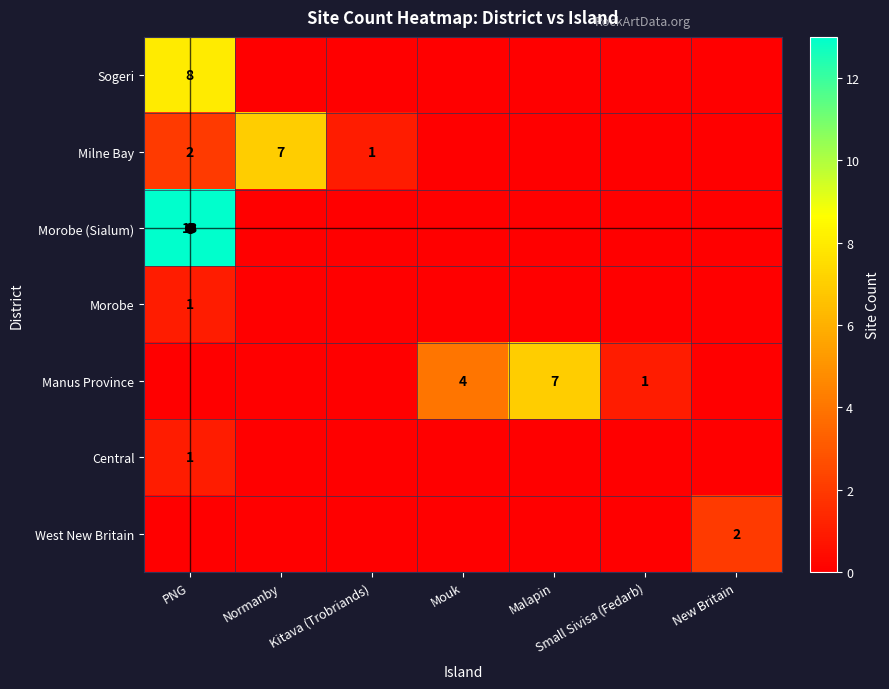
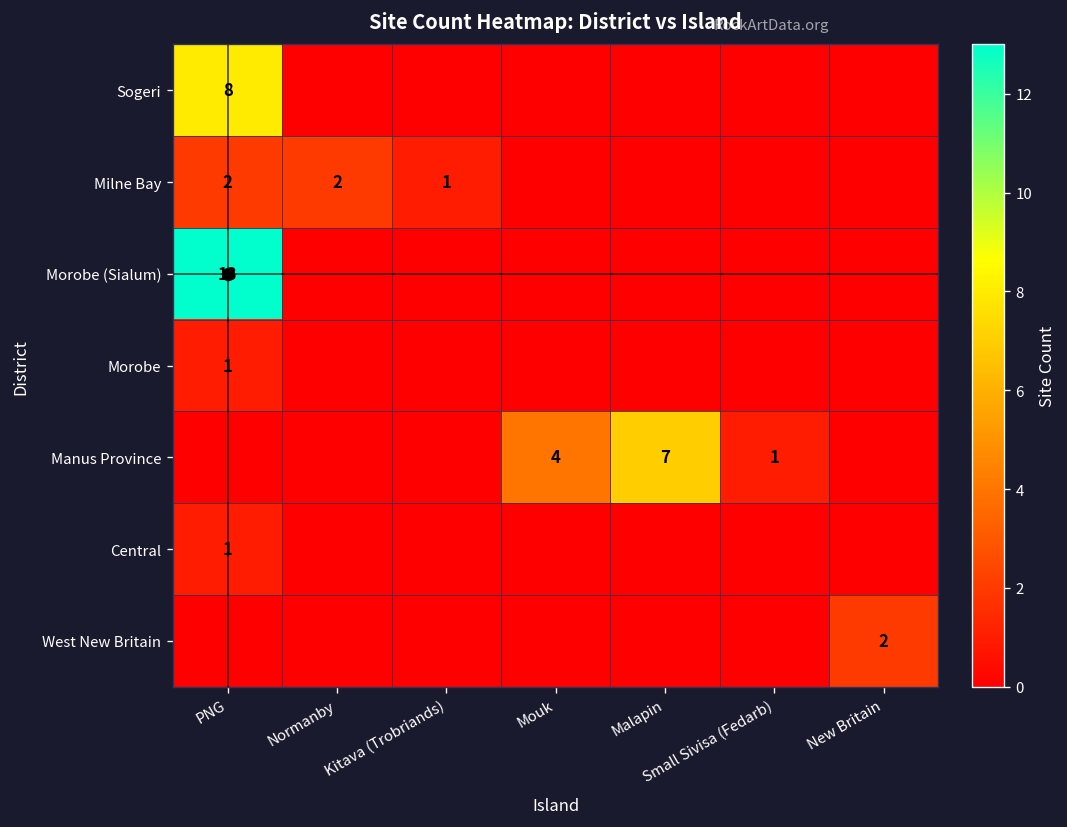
Milne Bay, Normanby: 7 -> 2
